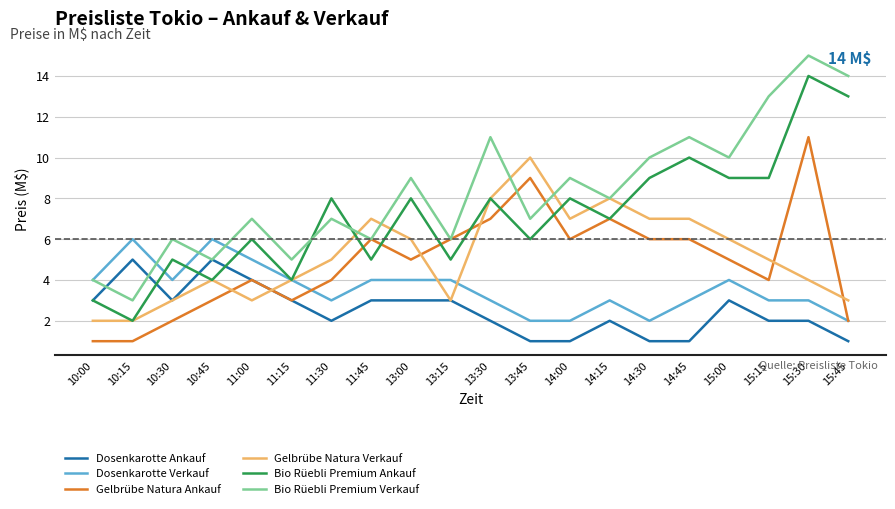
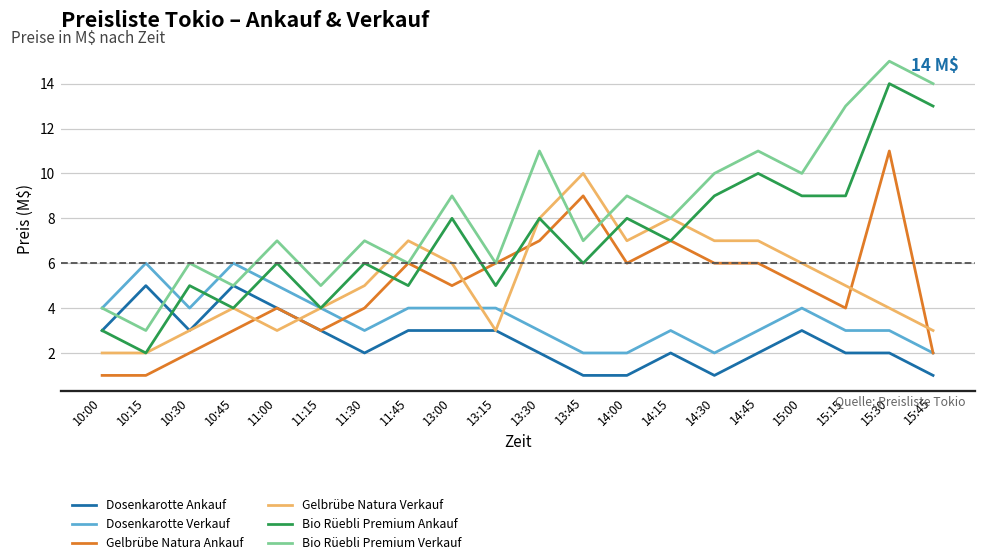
Bio Rüebli Premium Ankauf, 11:30: 8 -> 6
Dosenkarotte Ankauf, 14:45: 1 -> 2
